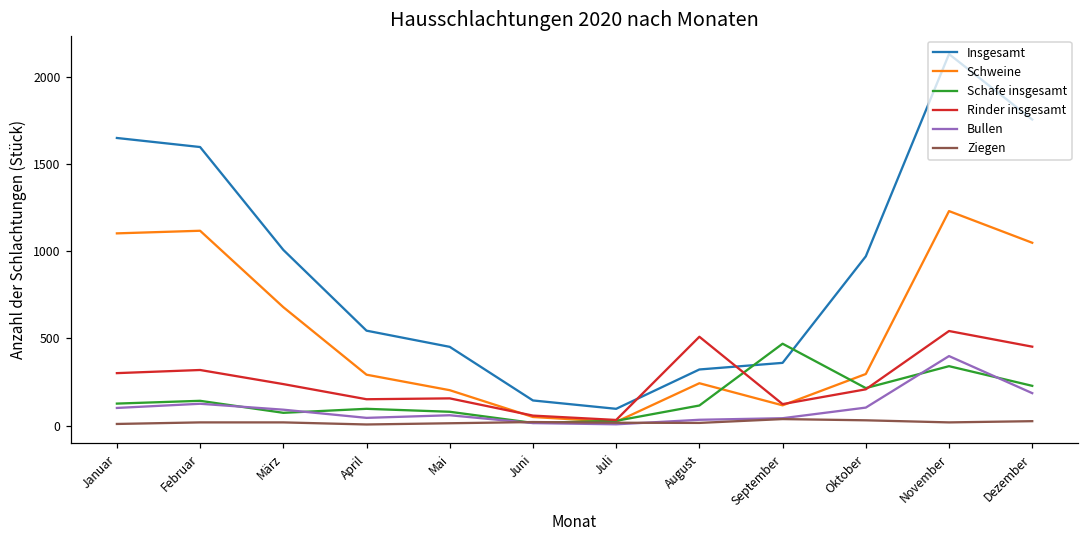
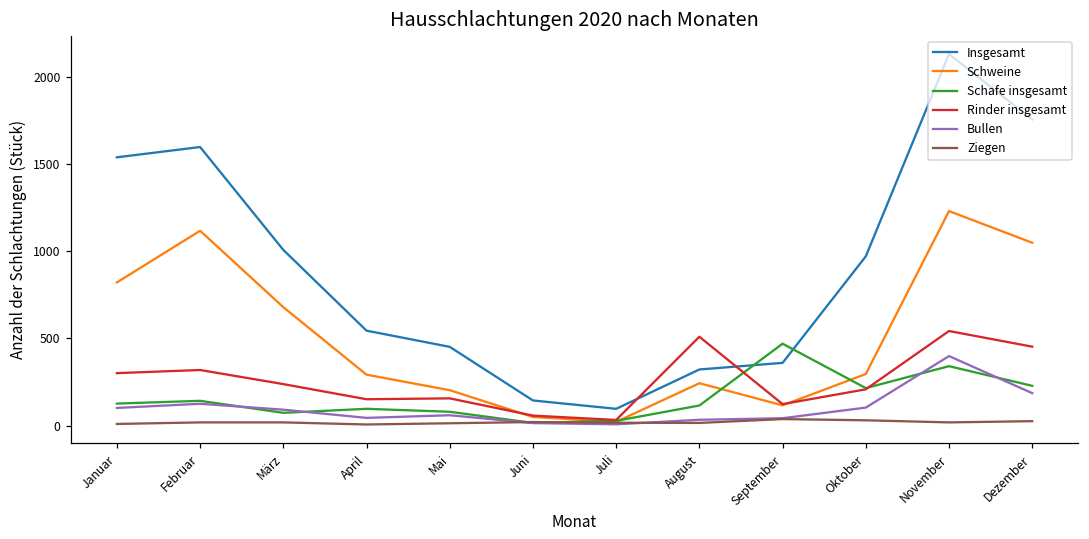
Insgesamt, Januar: 1650 -> 1540
Schweine, Januar: 1100 -> 820
